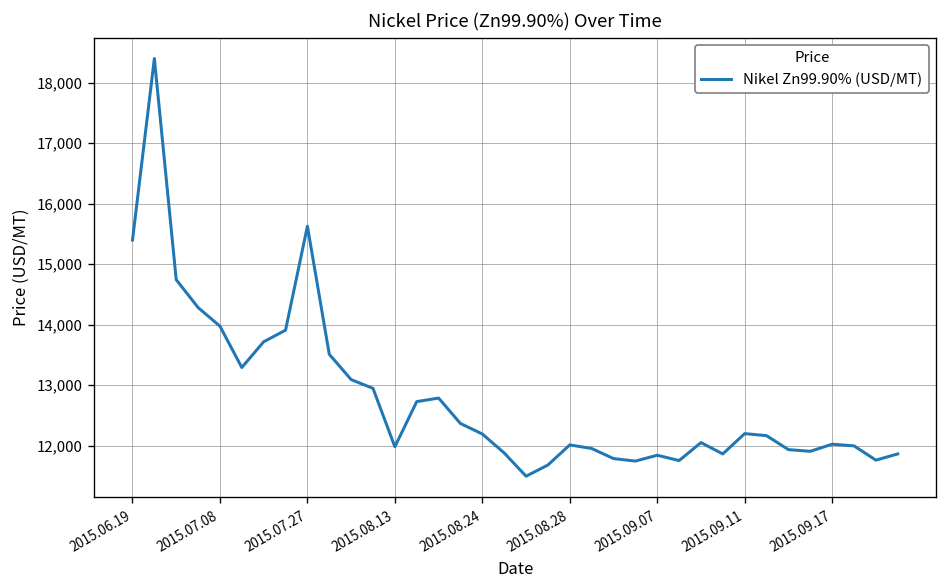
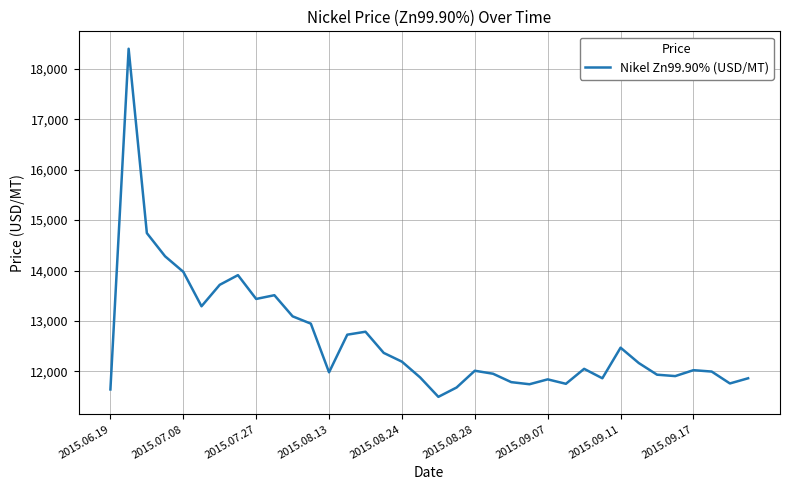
2015.06.19: 15,400 -> 11,600
2015.07.27: 15,600 -> 13,400
2015.09.11: 12,200 -> 12,500
